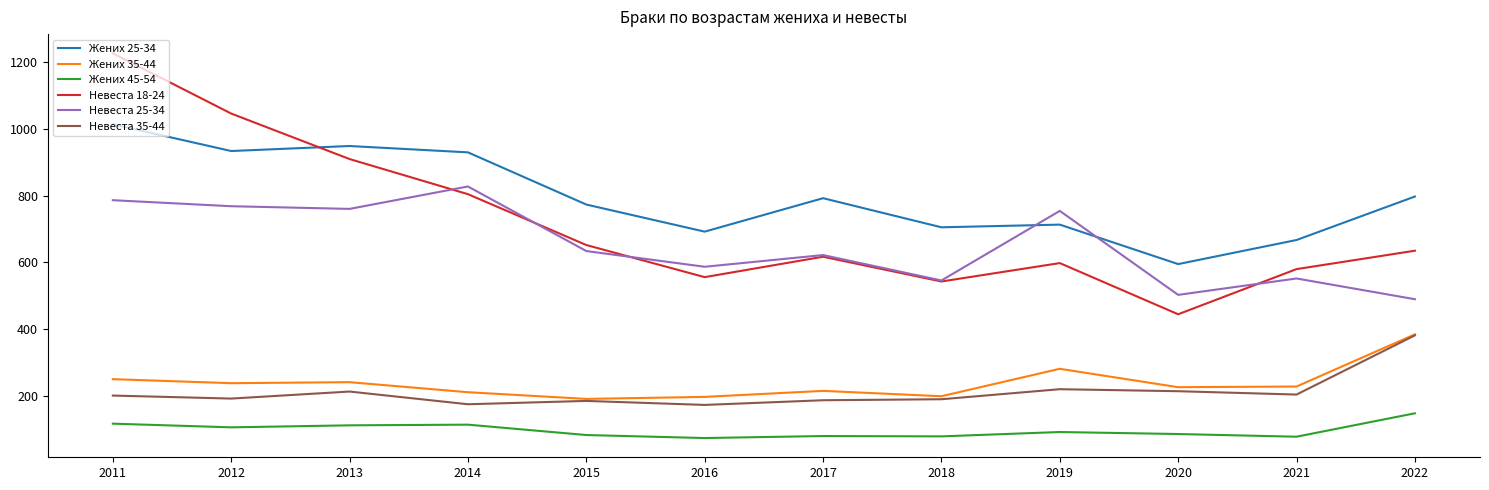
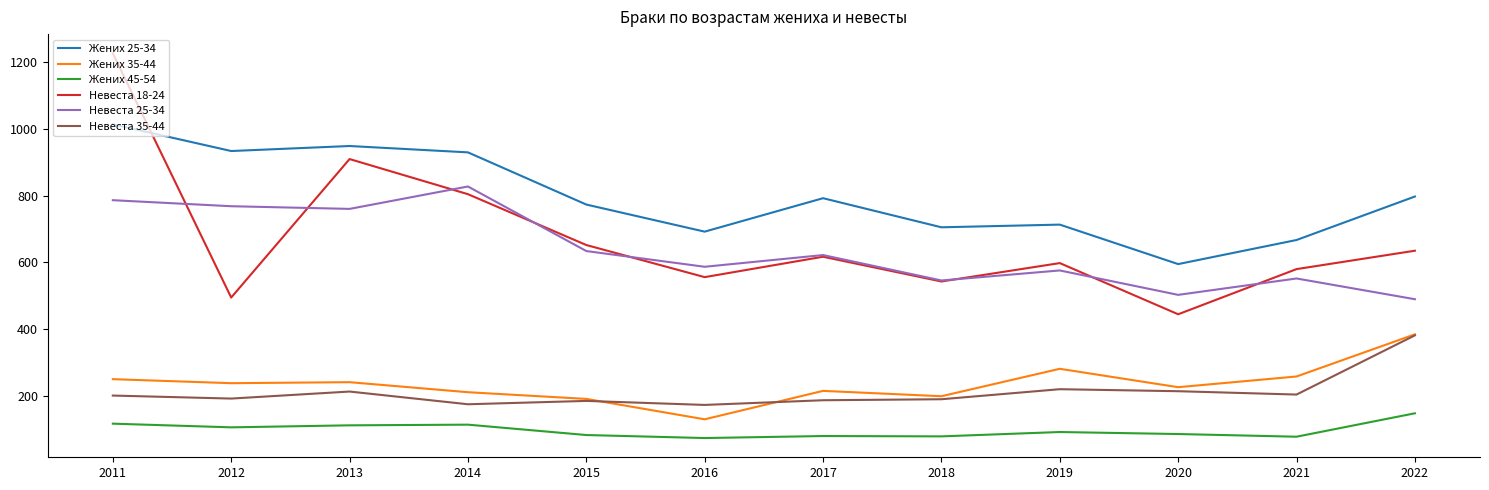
Невеста 18-24, 2012: 1050 -> 500
Жених 35-44, 2016: 200 -> 130
Невеста 25-34, 2019: 750 -> 580
Жених 35-44, 2021: 230 -> 260
